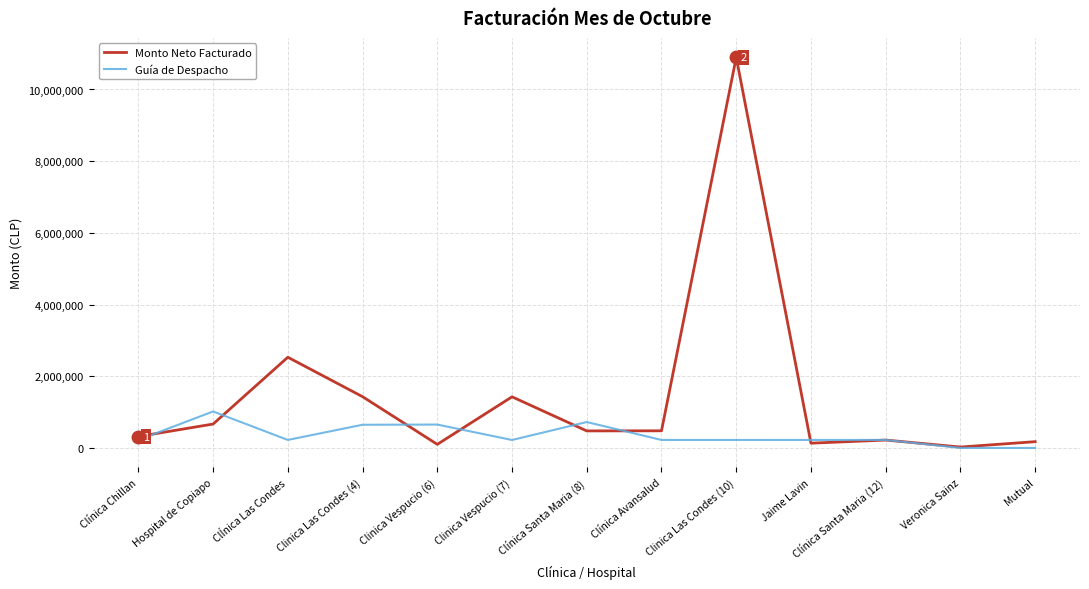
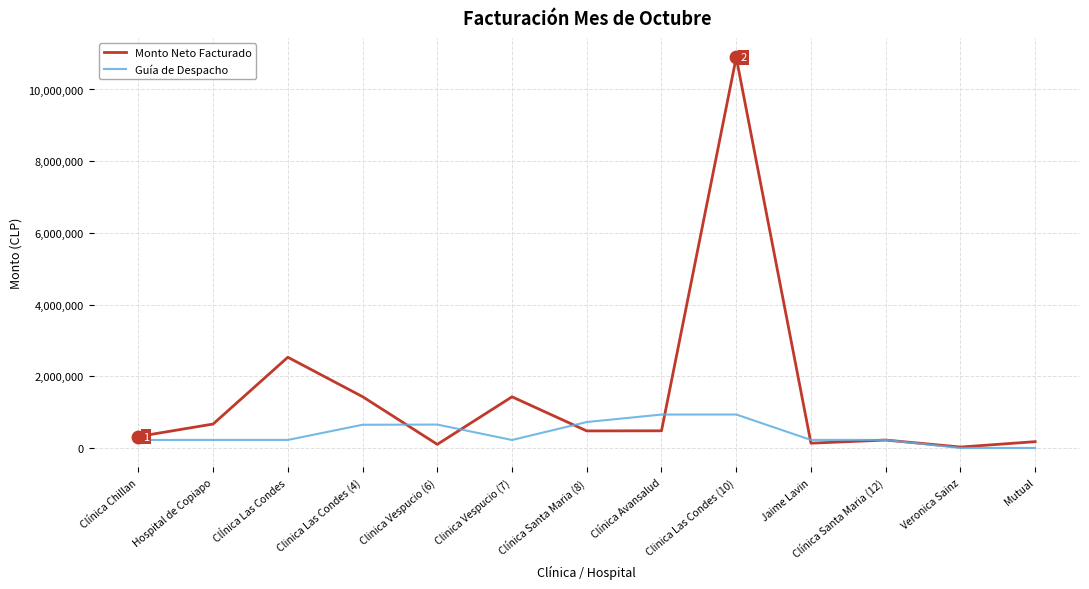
Guía de Despacho, Hospital de Copiapo: 1,000,000 -> 200,000
Guía de Despacho, Clínica Avansalud: 200,000 -> 900,000
Guía de Despacho, Clinica Las Condes (10): 200,000 -> 900,000
